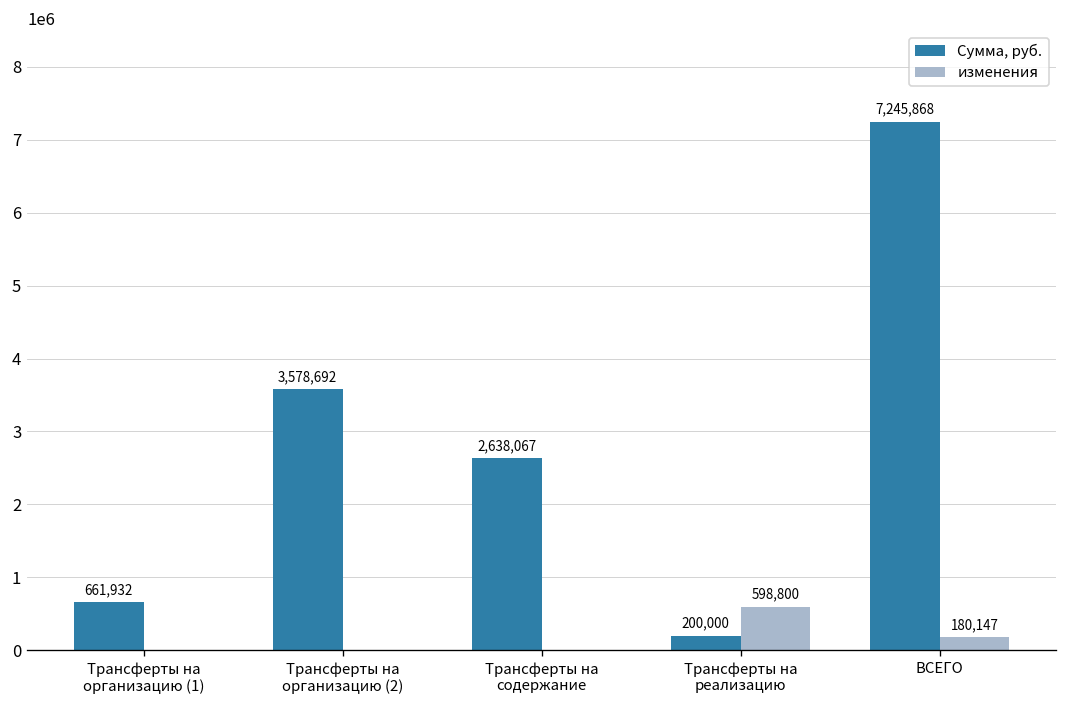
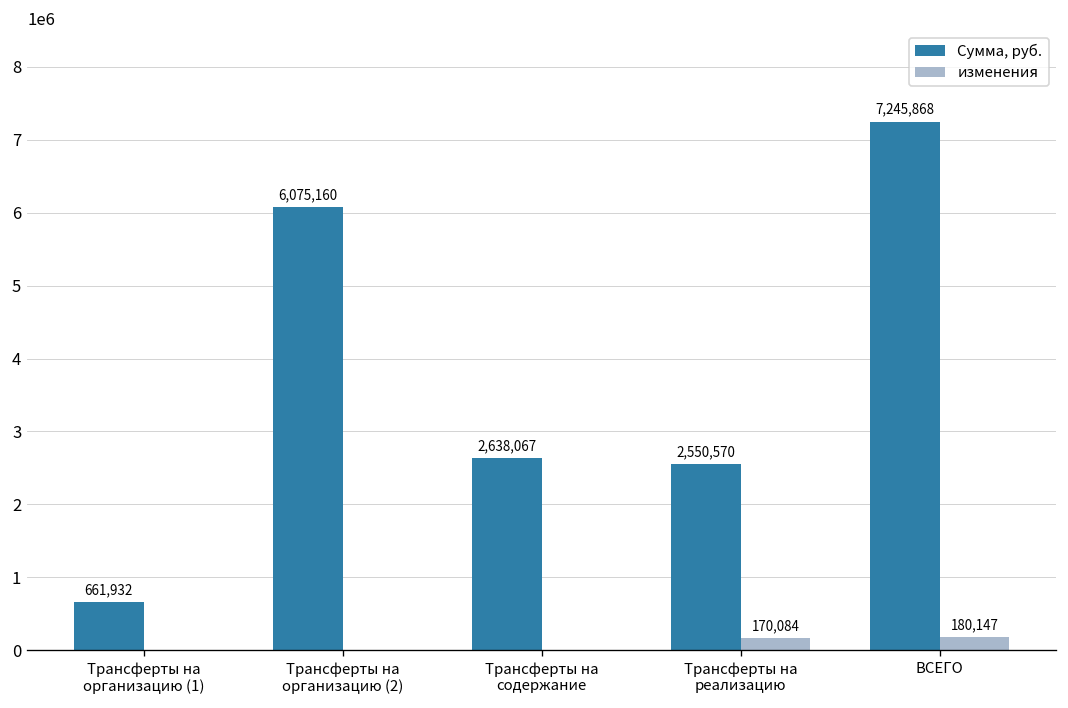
Сумма, руб., Трансферты на организацию (2): 3,578,692 -> 6,075,160
Сумма, руб., Трансферты на реализацию: 200,000 -> 2,550,570
изменения, Трансферты на реализацию: 598,800 -> 170,084
